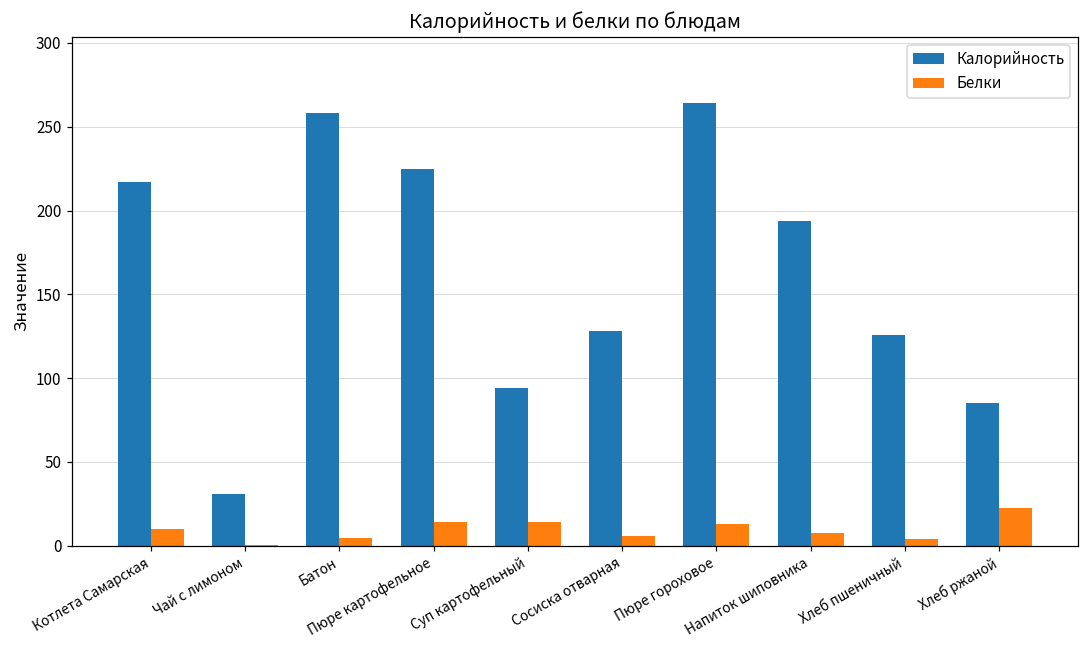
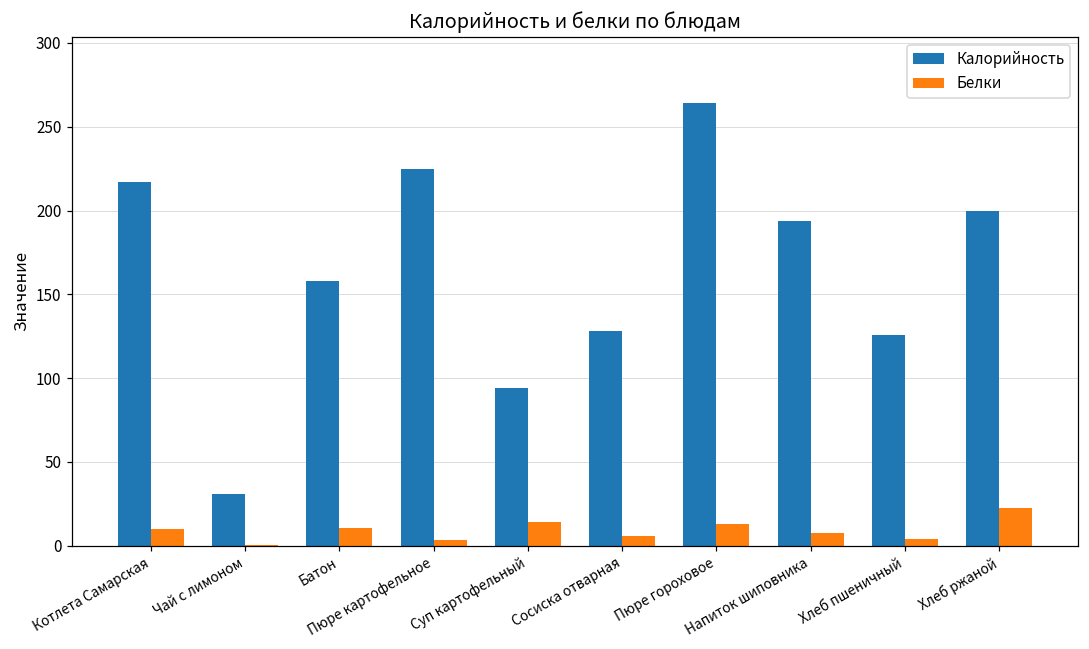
Калорийность, Батон: 258 -> 158
Белки, Батон: 5 -> 10
Белки, Пюре картофельное: 14 -> 3
Калорийность, Хлеб ржаной: 85 -> 200
